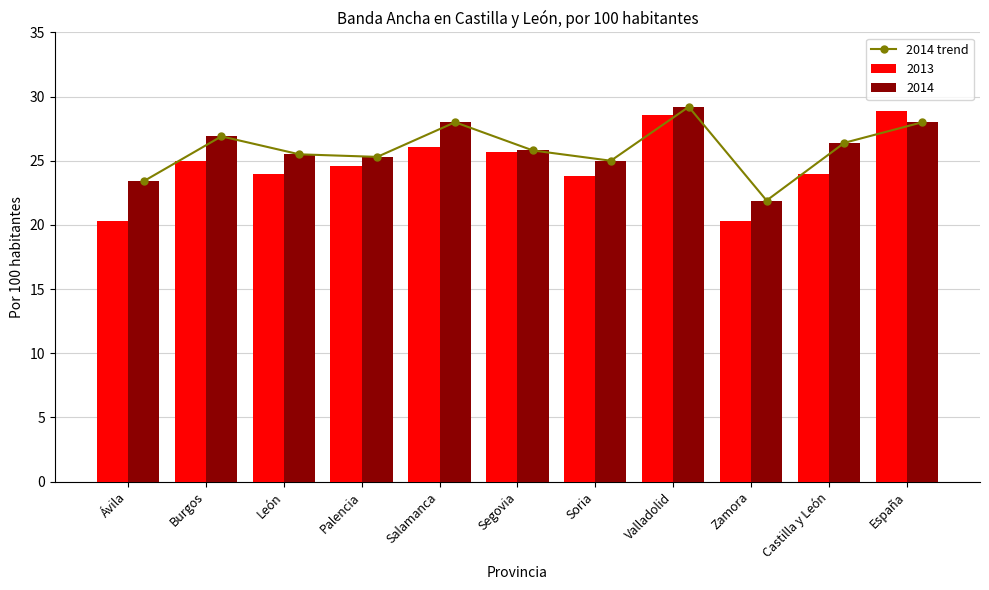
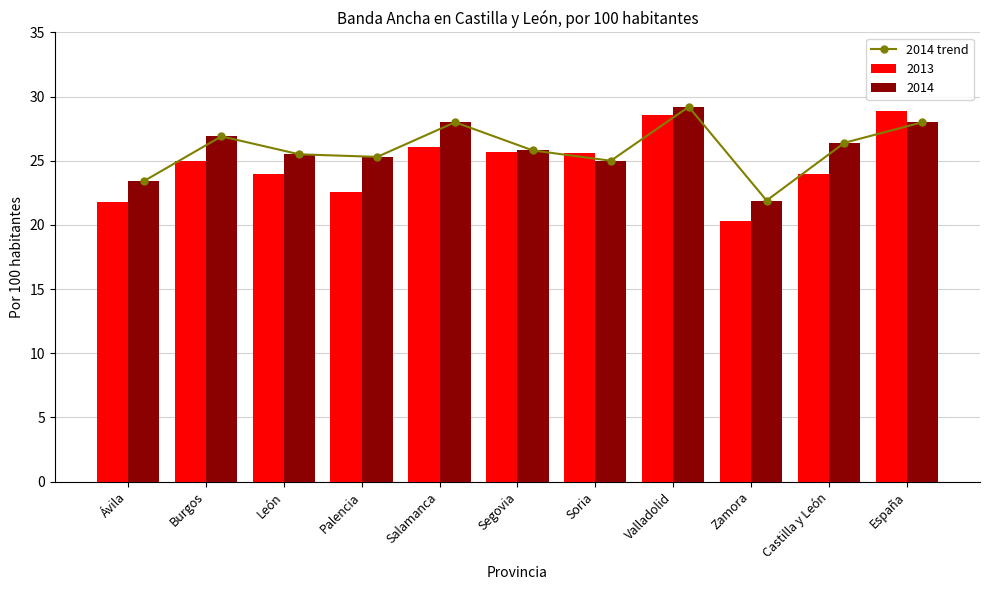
2013, Ávila: 20.3 -> 21.8
2013, Palencia: 24.6 -> 22.6
2013, Soria: 23.8 -> 25.6
